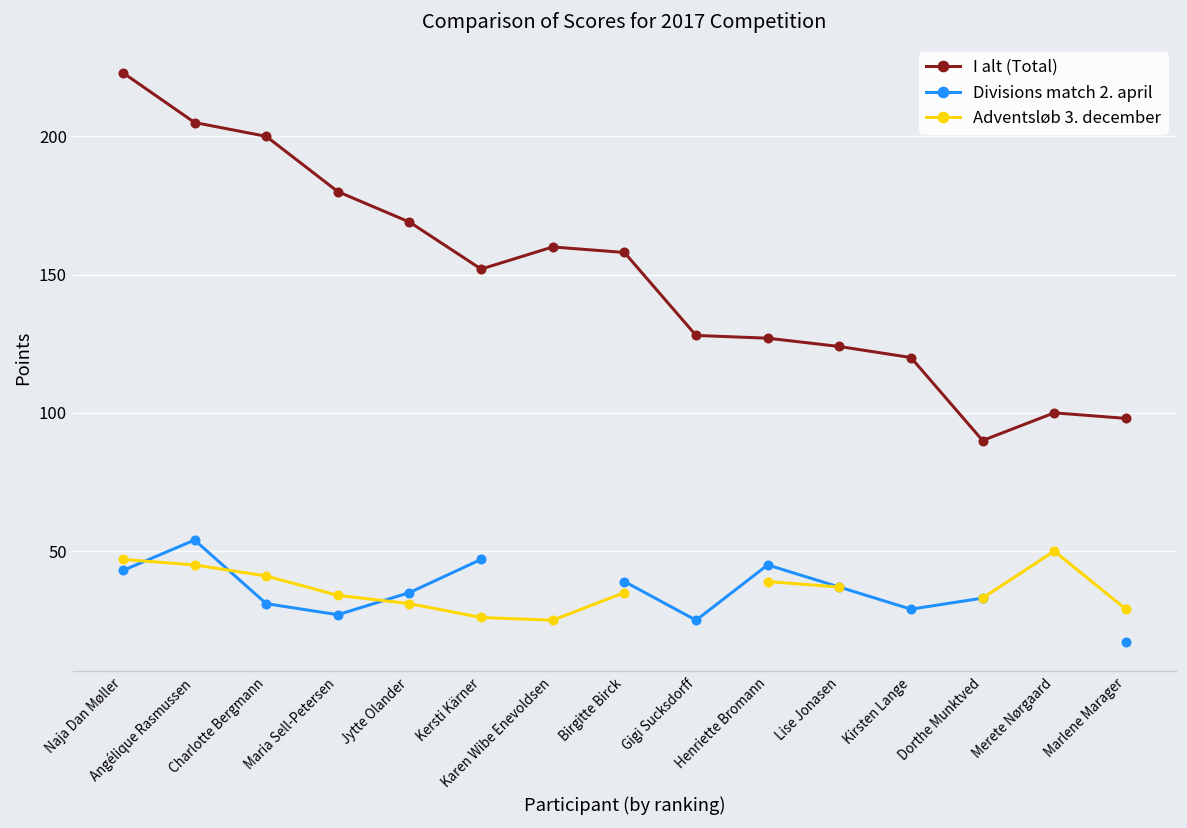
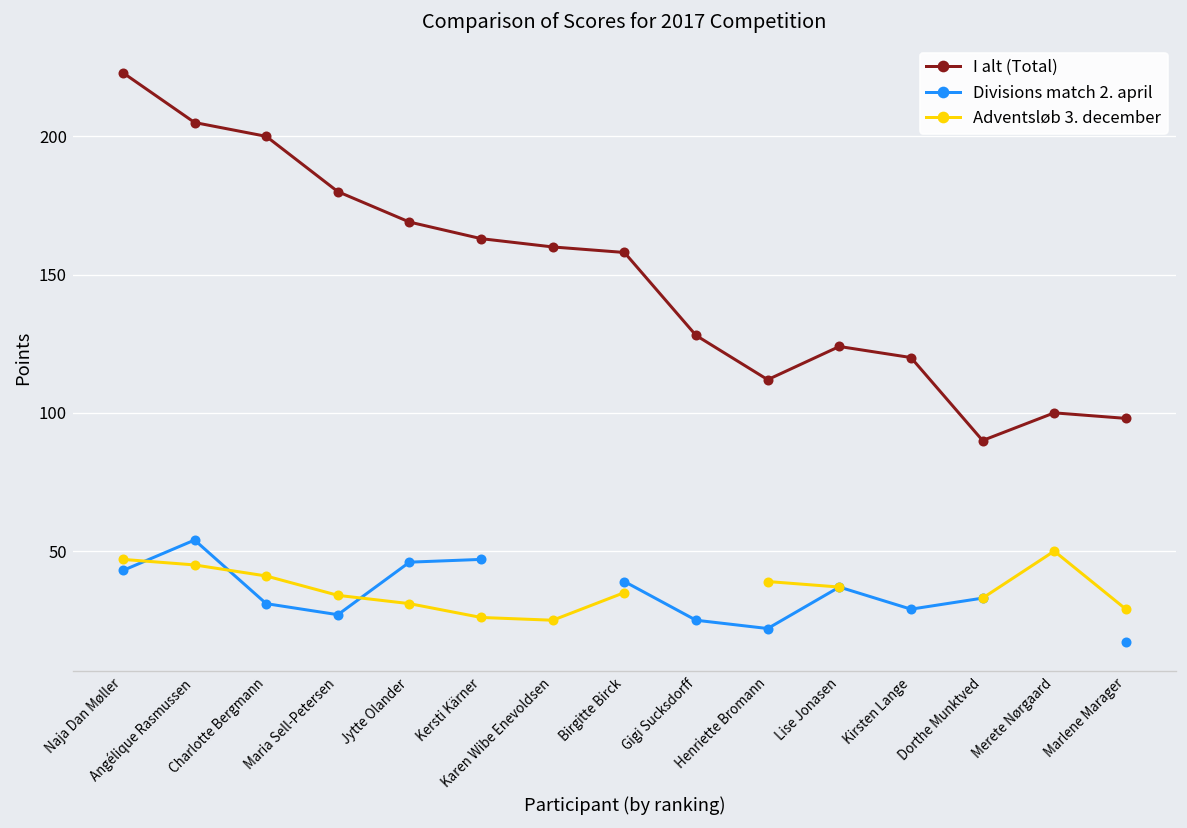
Divisions match 2. april, Jytte Olander: 35 -> 46
I alt (Total), Kersti Kärner: 152 -> 163
I alt (Total), Henriette Bromann: 127 -> 112
Divisions match 2. april, Henriette Bromann: 45 -> 22
